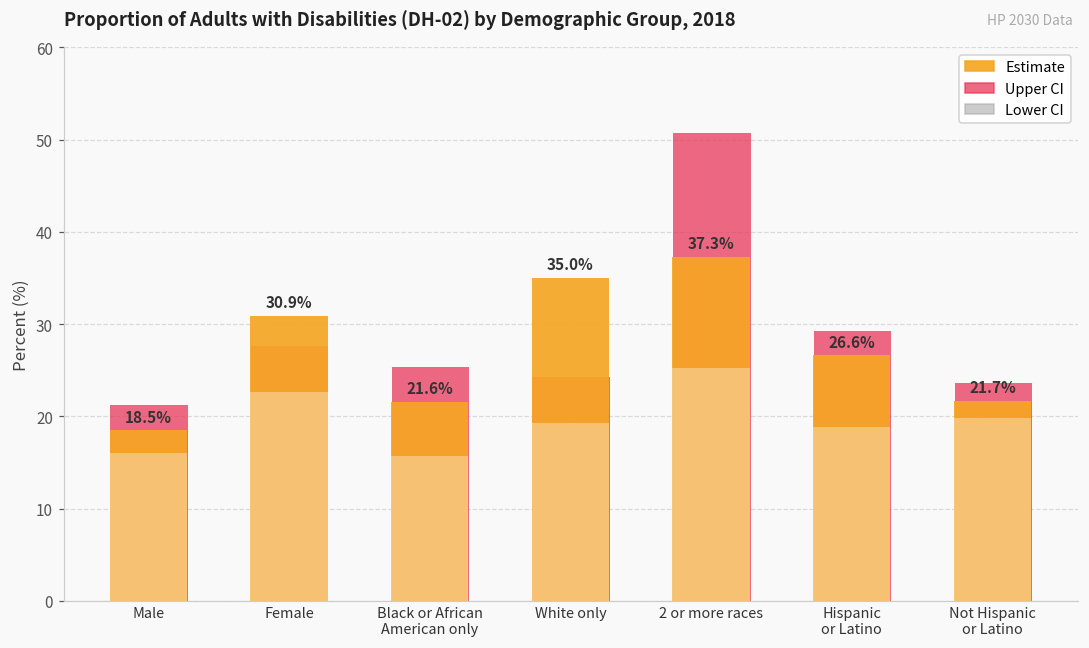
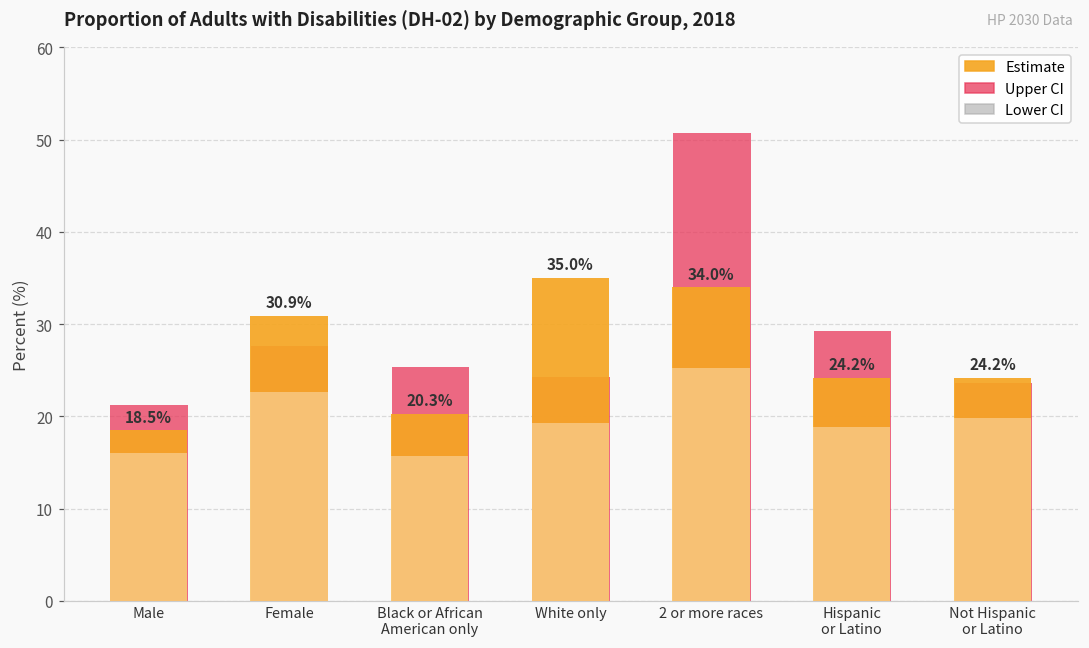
Estimate, Black or African American only: 21.6% -> 20.3%
Estimate, 2 or more races: 37.3% -> 34.0%
Estimate, Hispanic or Latino: 26.6% -> 24.2%
Estimate, Not Hispanic or Latino: 21.7% -> 24.2%
